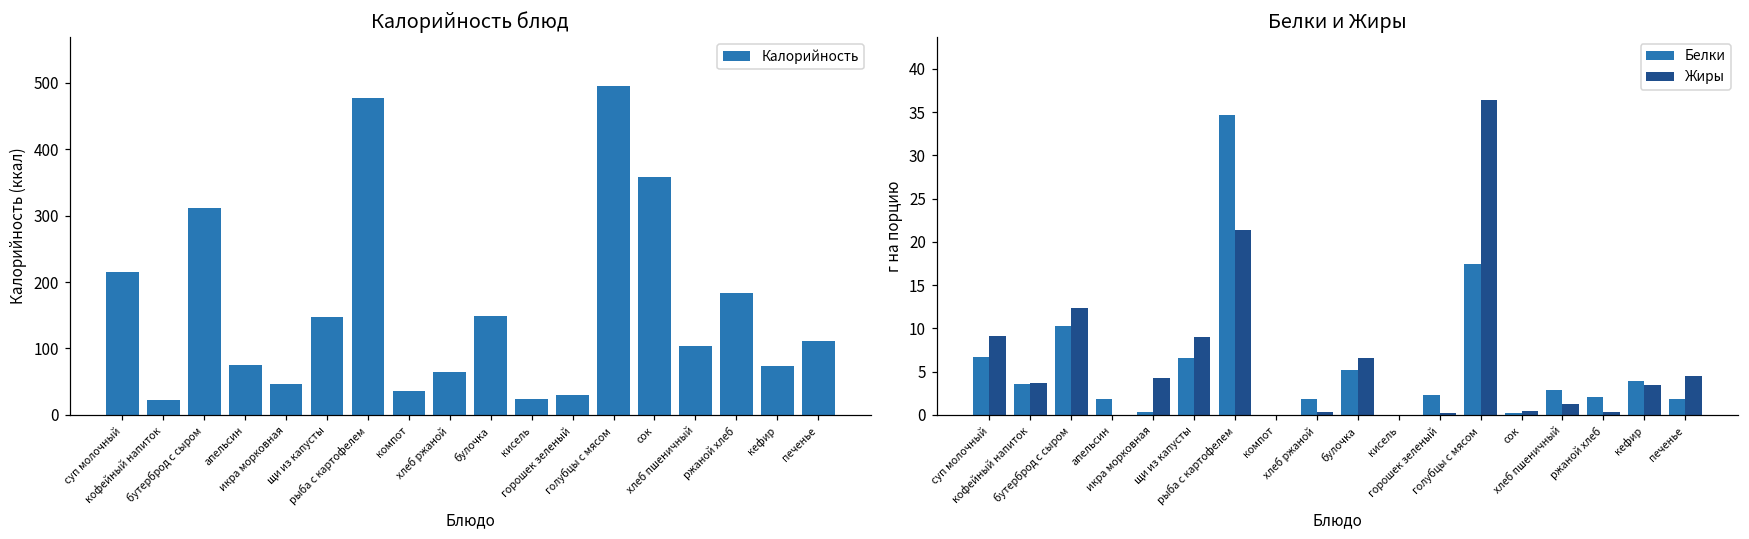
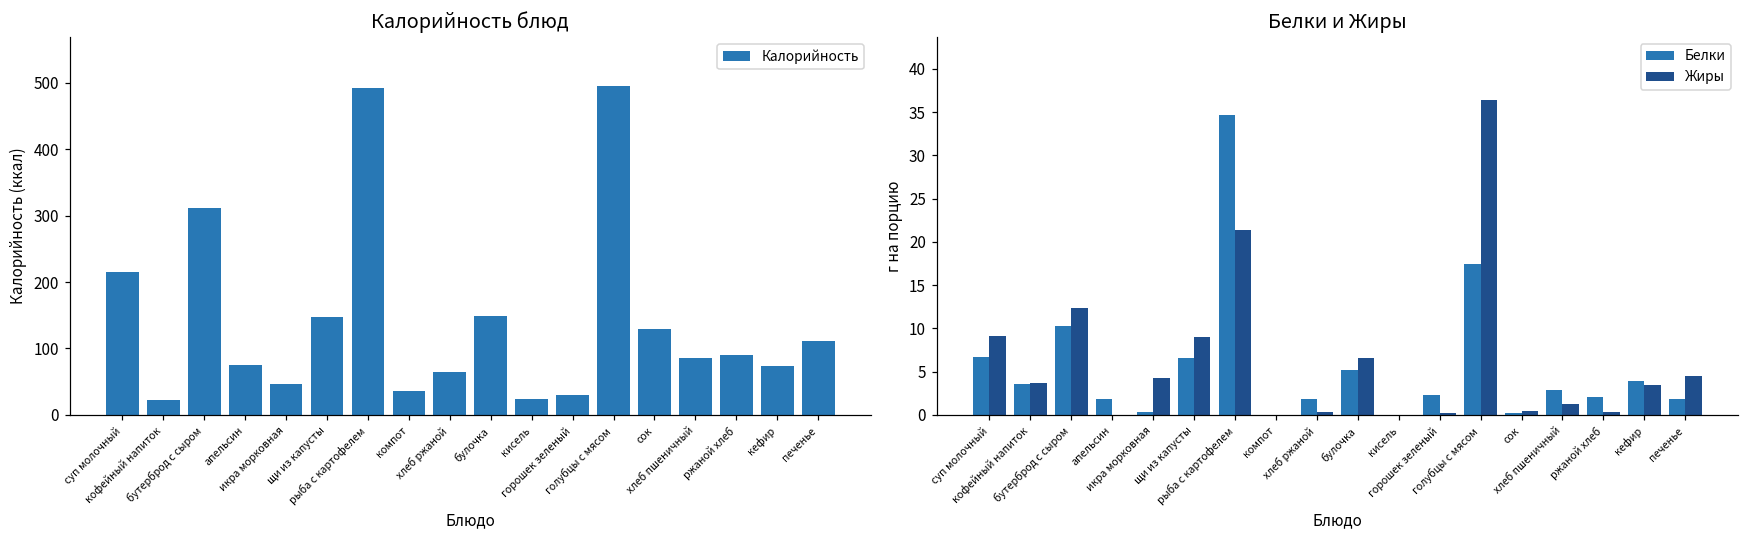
Калорийность блюд, рыба с картофелем: 480 -> 490
Калорийность блюд, сок: 360 -> 130
Калорийность блюд, хлеб пшеничный: 100 -> 90
Калорийность блюд, ржаной хлеб: 180 -> 90
